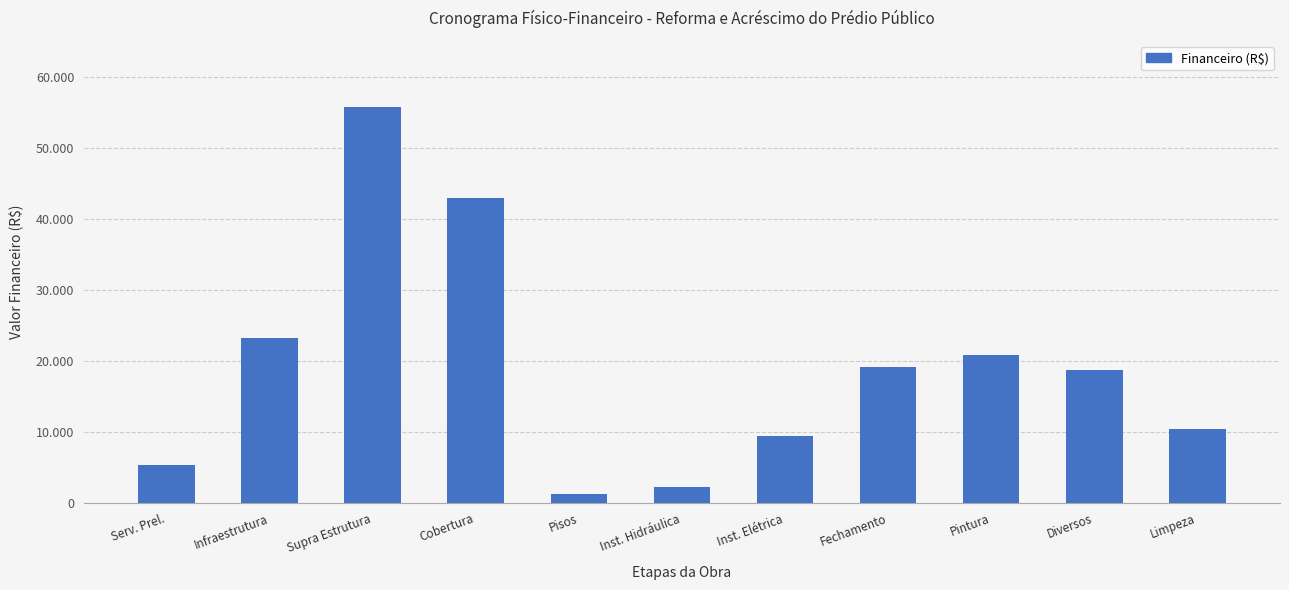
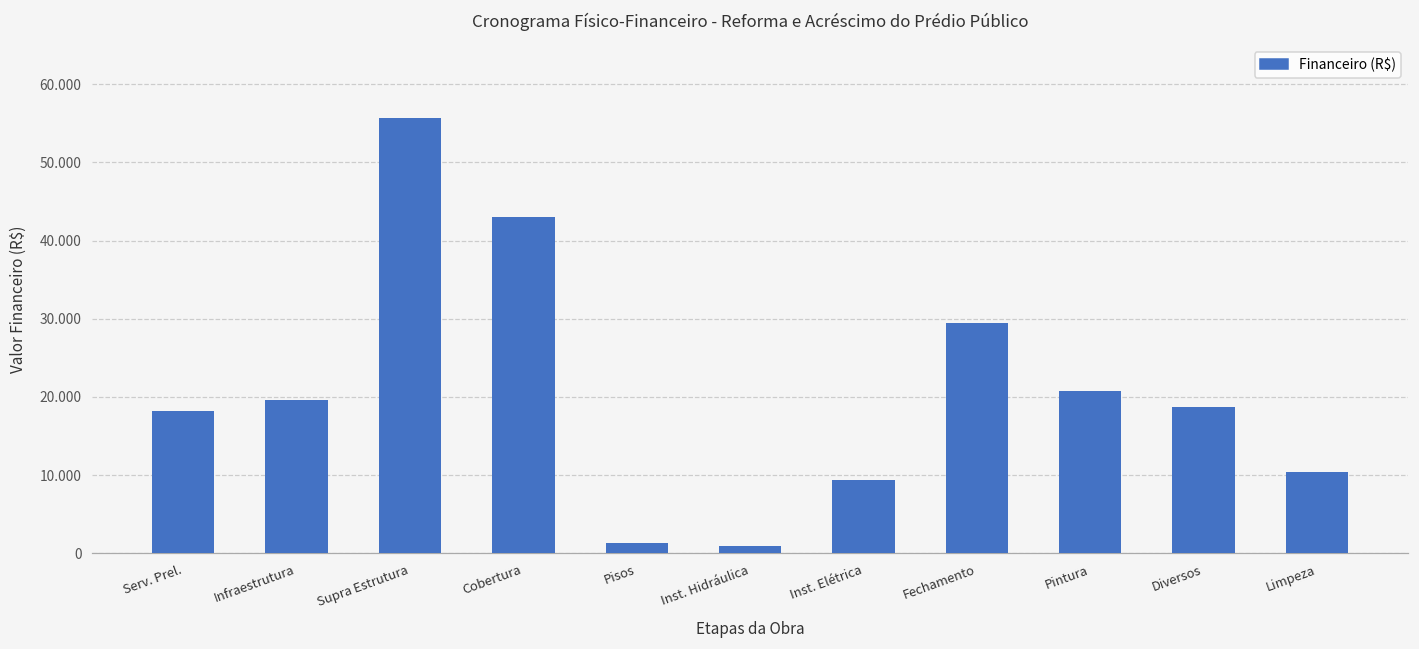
Serv. Prel.: 5 -> 18
Infraestrutura: 23 -> 20
Inst. Hidráulica: 2 -> 1
Fechamento: 19 -> 29
